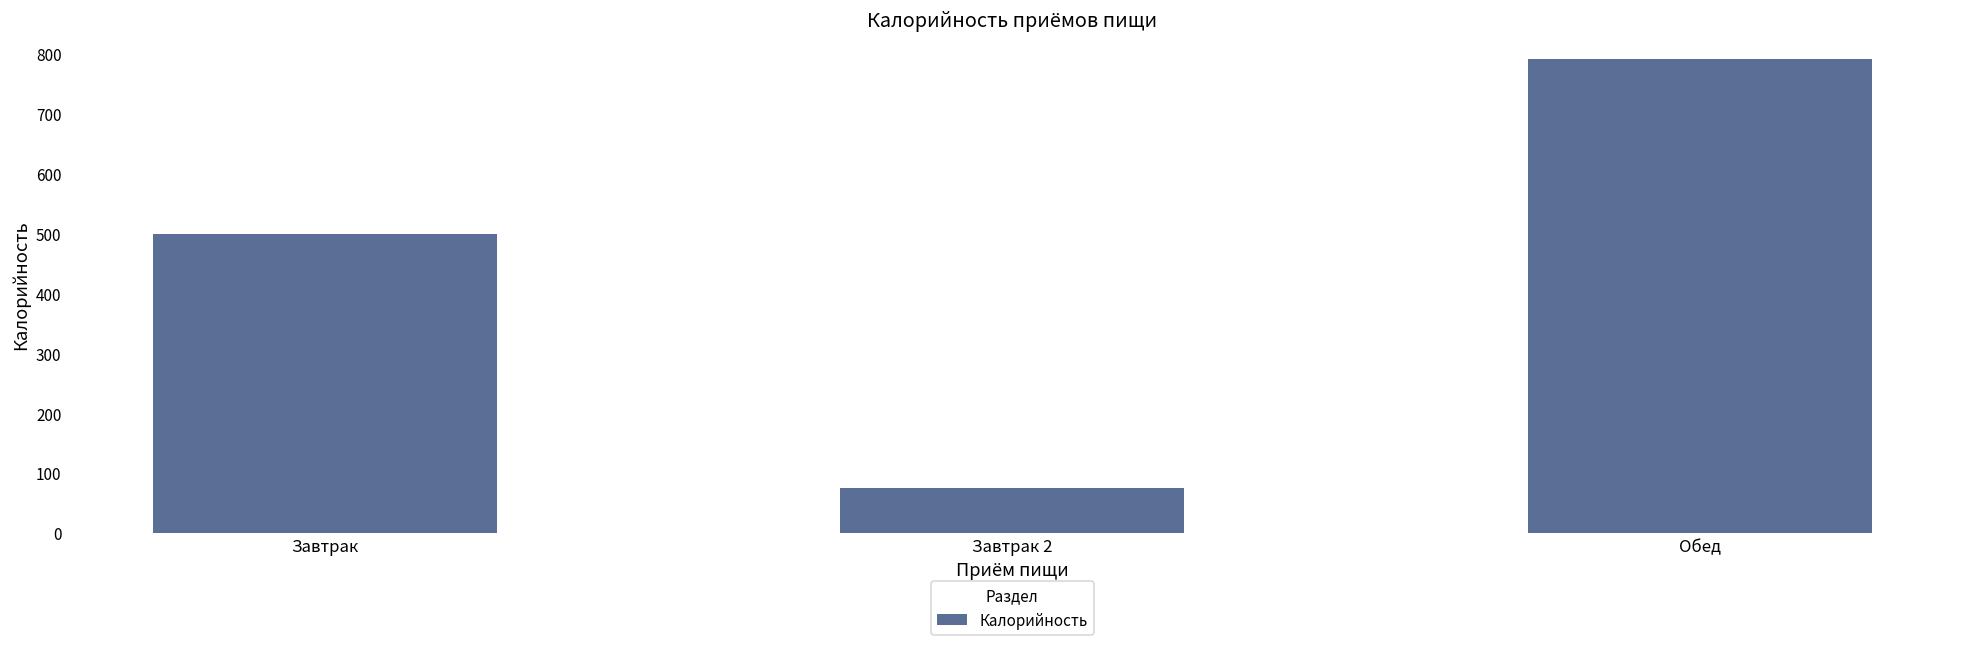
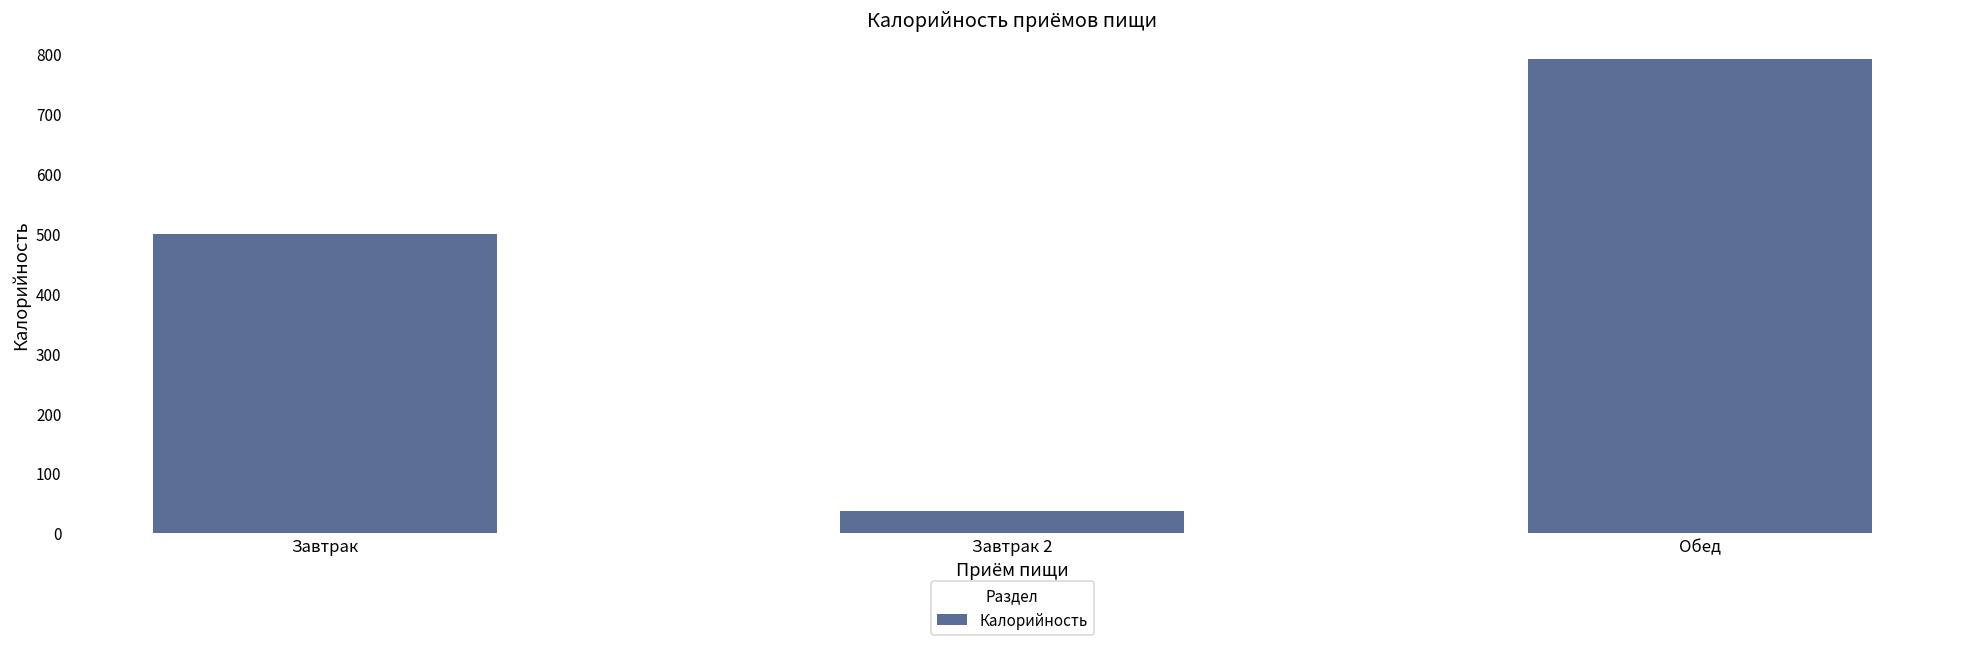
Завтрак 2: 80 -> 40
